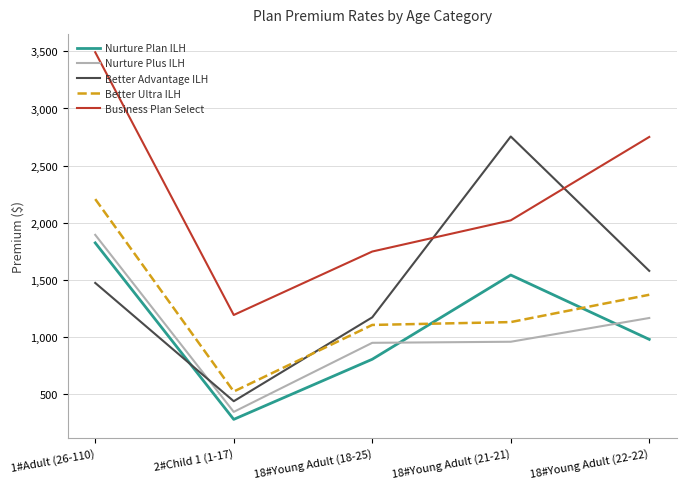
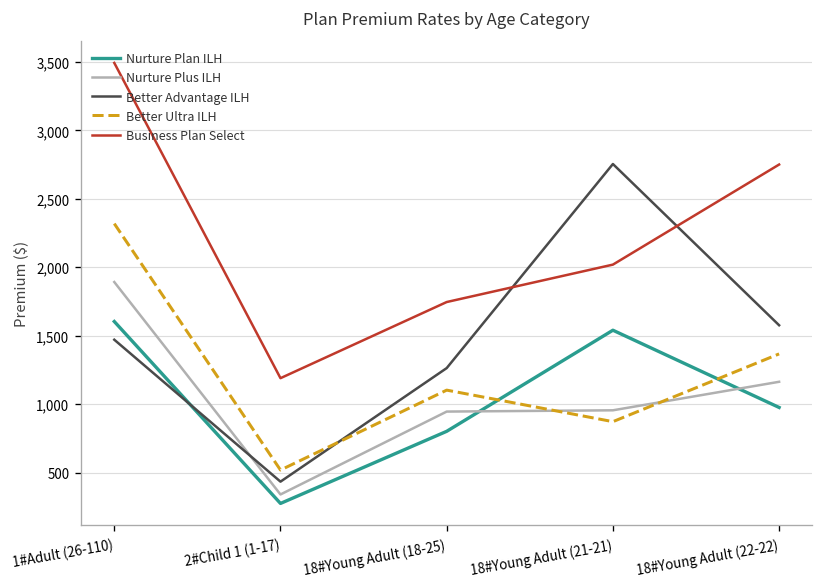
Nurture Plan ILH, 1#Adult (26-110): 1,820 -> 1,600
Better Ultra ILH, 1#Adult (26-110): 2,210 -> 2,320
Better Advantage ILH, 18#Young Adult (18-25): 1,170 -> 1,260
Better Ultra ILH, 18#Young Adult (21-21): 1,130 -> 870
